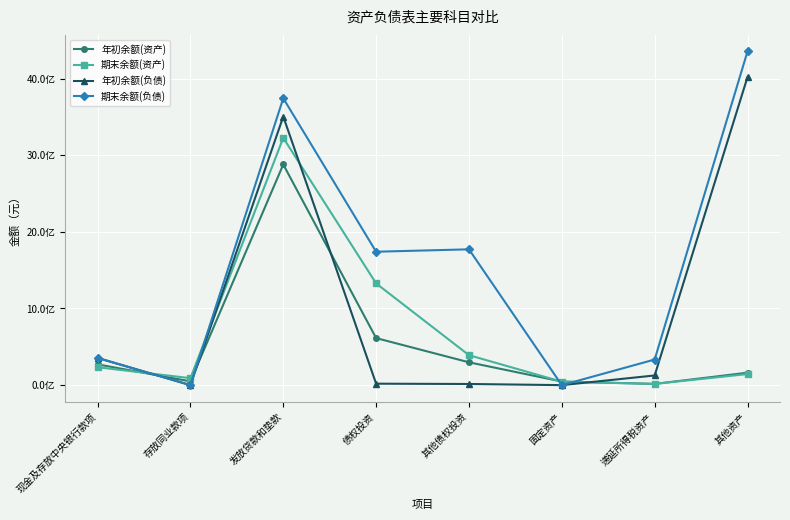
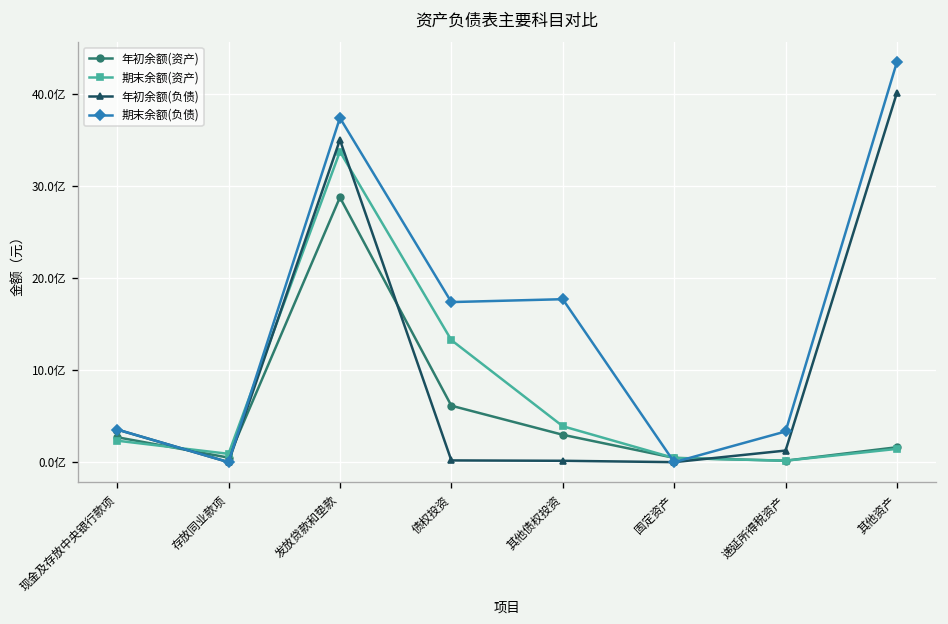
期末余额(资产), 发放贷款和垫款: 32亿 -> 34亿
